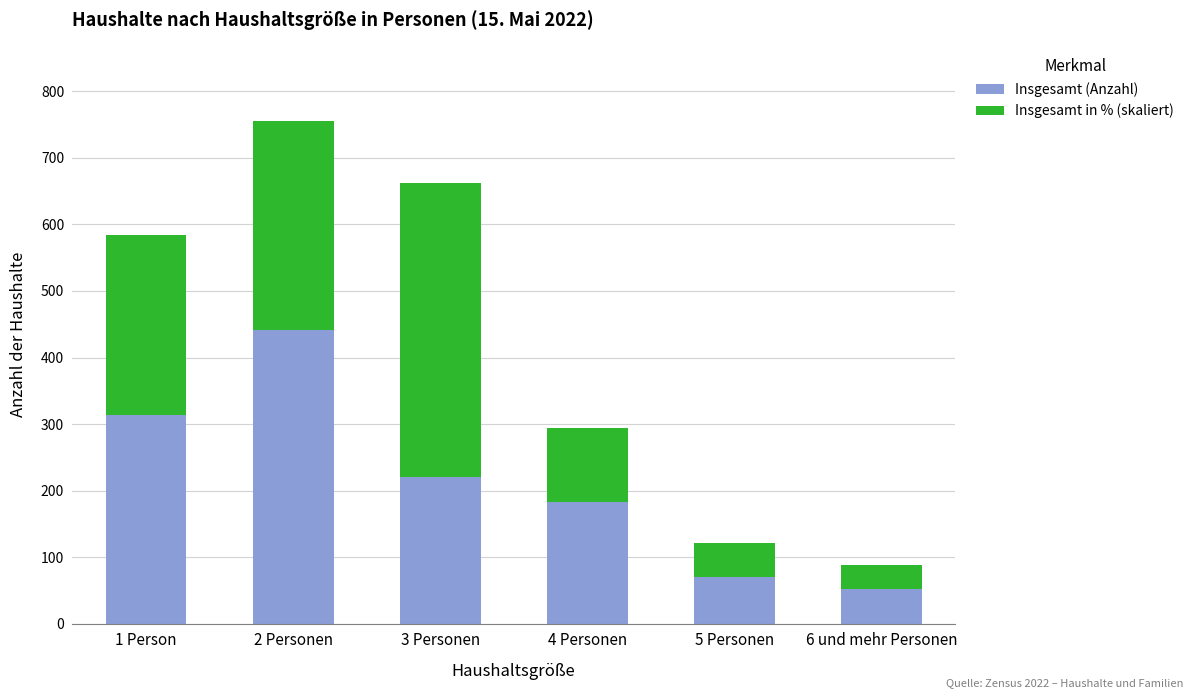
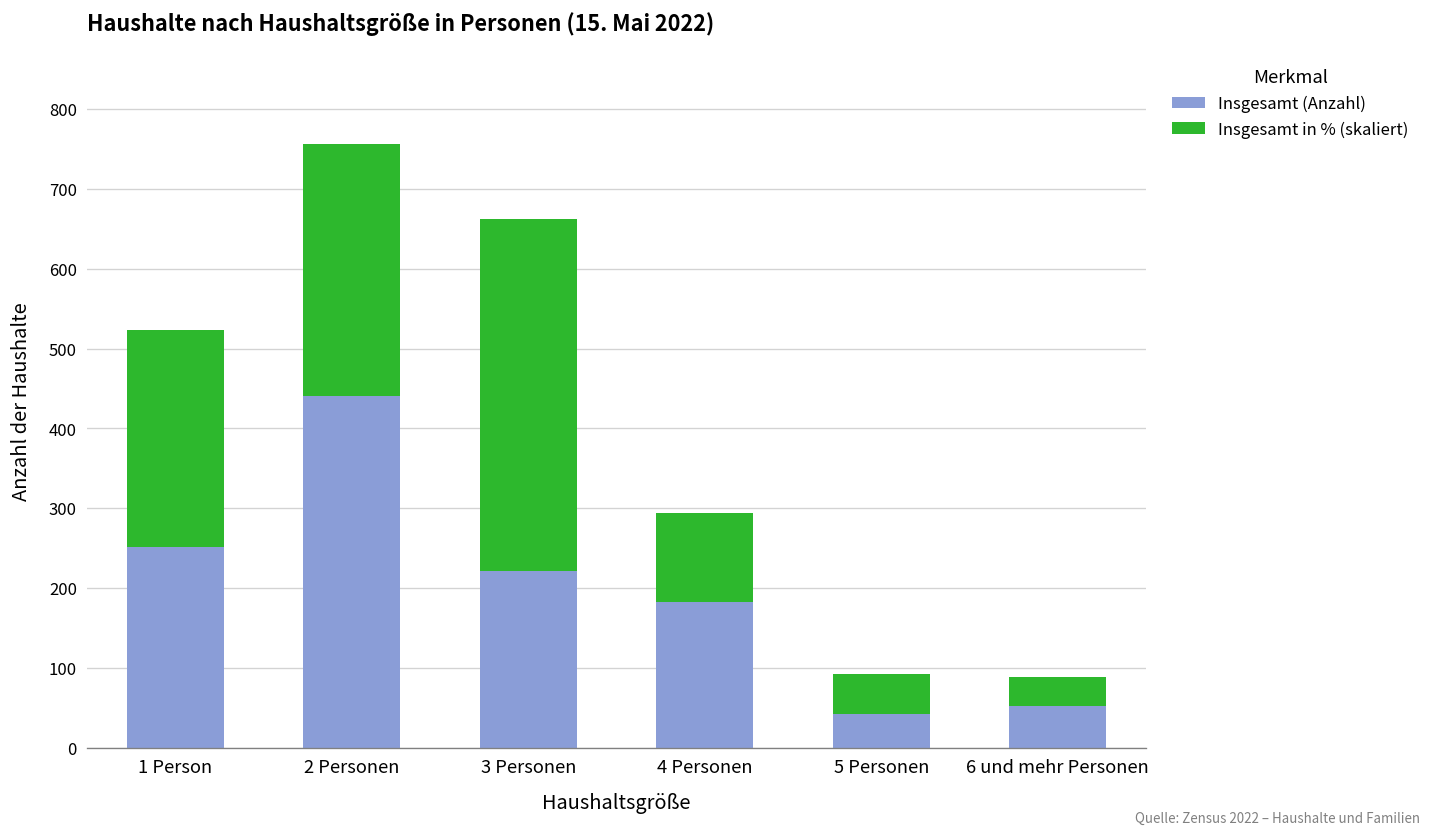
Insgesamt (Anzahl), 1 Person: 310 -> 250
Insgesamt (Anzahl), 5 Personen: 70 -> 40
